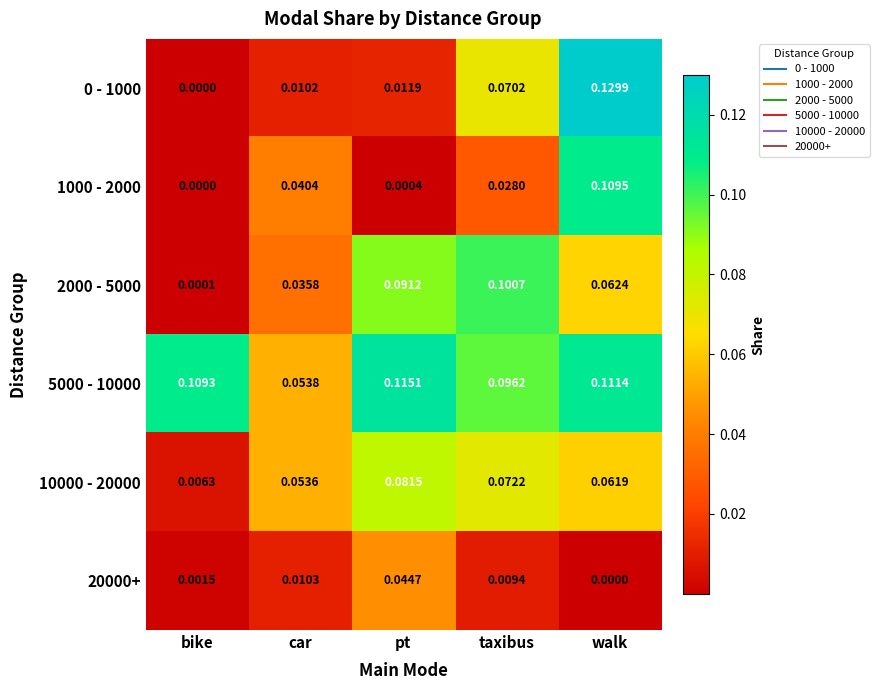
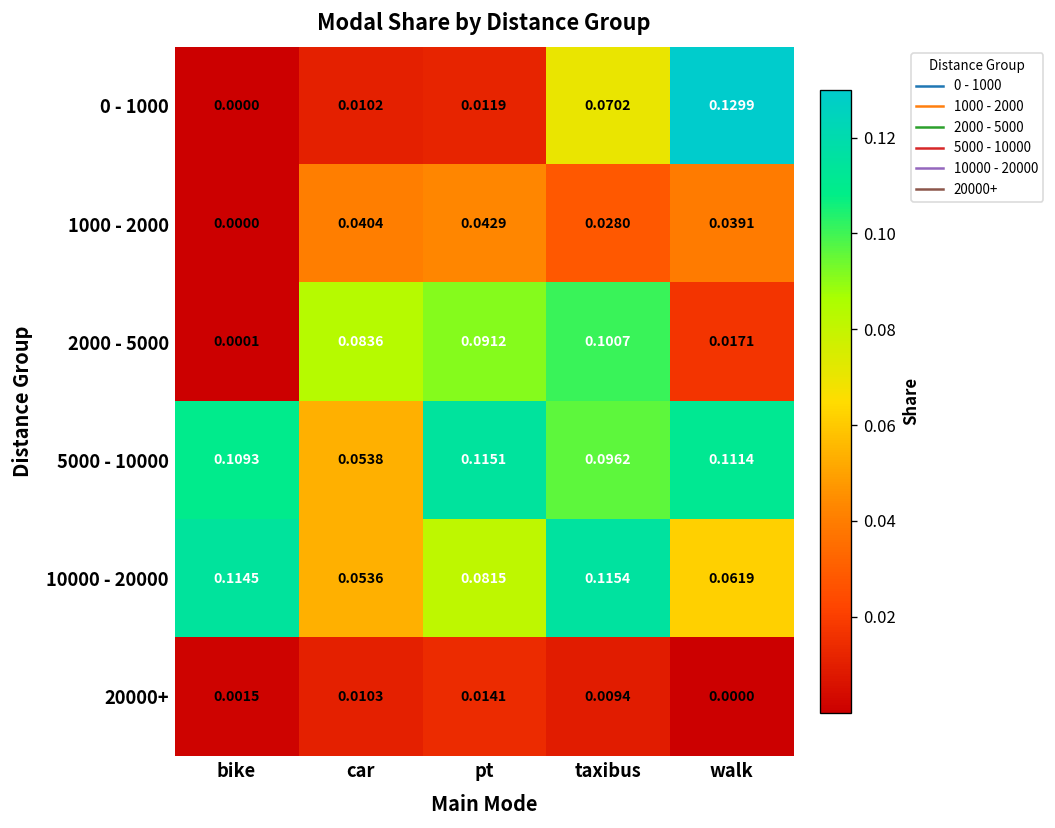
1000 - 2000, pt: 0.0004 -> 0.0429
1000 - 2000, walk: 0.1095 -> 0.0391
2000 - 5000, car: 0.0358 -> 0.0836
2000 - 5000, walk: 0.0624 -> 0.0171
10000 - 20000, bike: 0.0063 -> 0.1145
10000 - 20000, taxibus: 0.0722 -> 0.1154
20000+, pt: 0.0447 -> 0.0141
